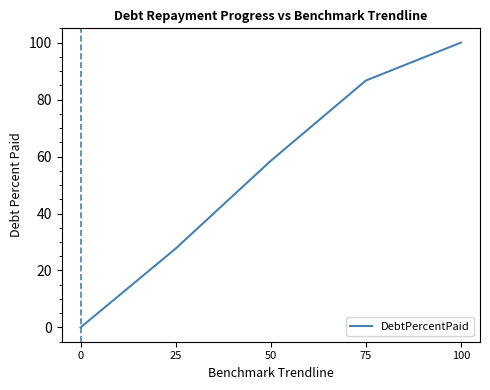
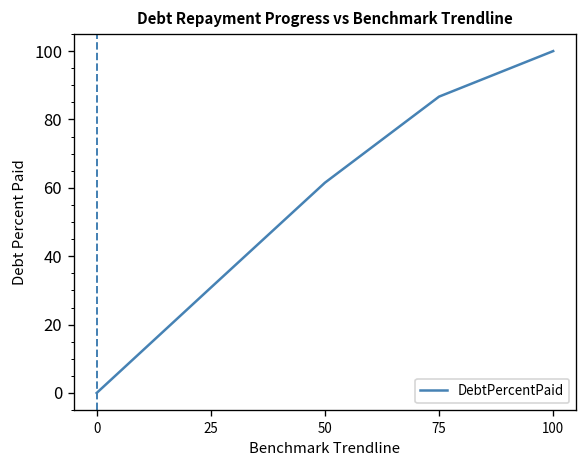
25: 28 -> 31
50: 59 -> 62
